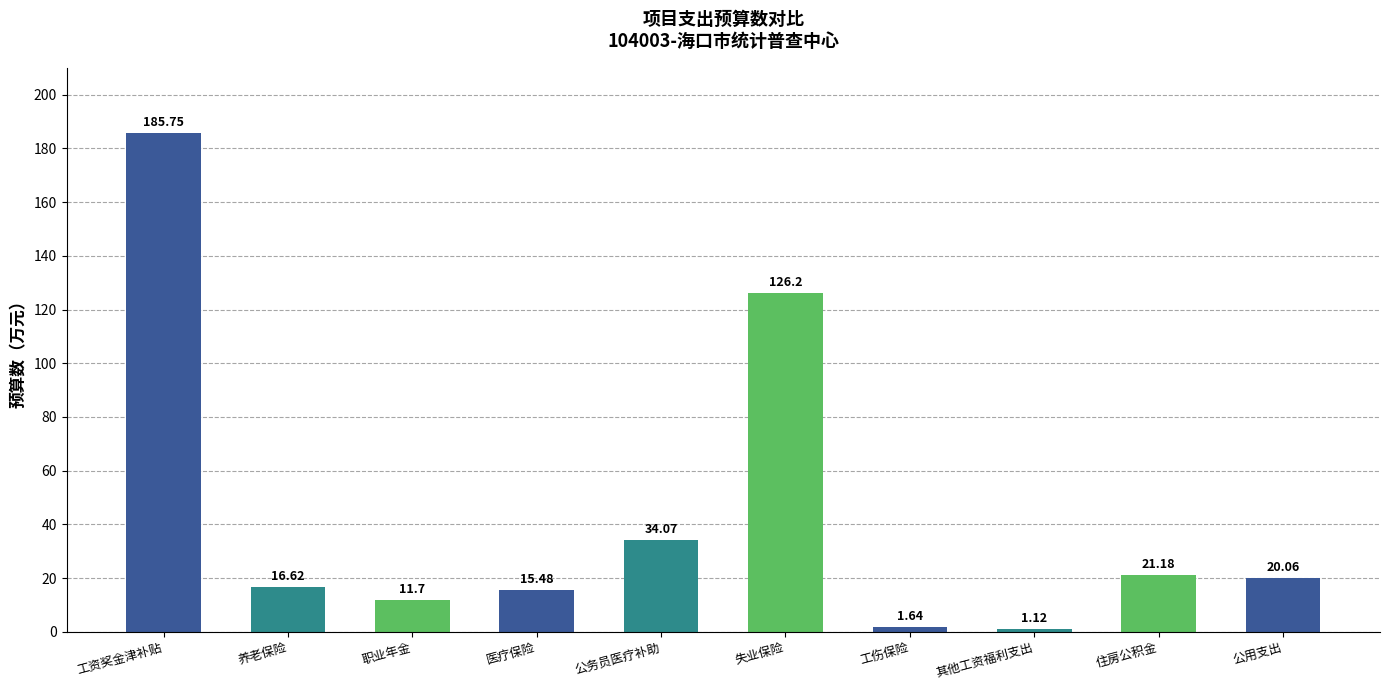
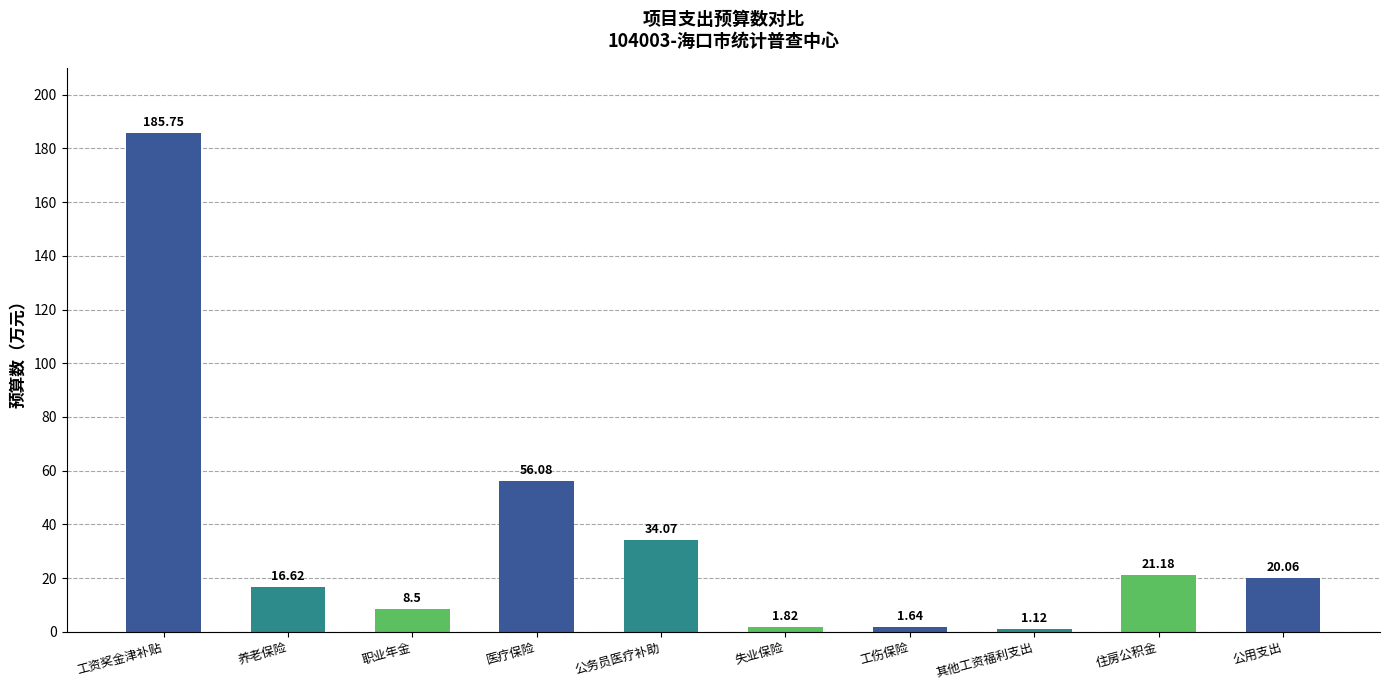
职业年金: 11.7 -> 8.5
医疗保险: 15.48 -> 56.08
失业保险: 126.2 -> 1.82
